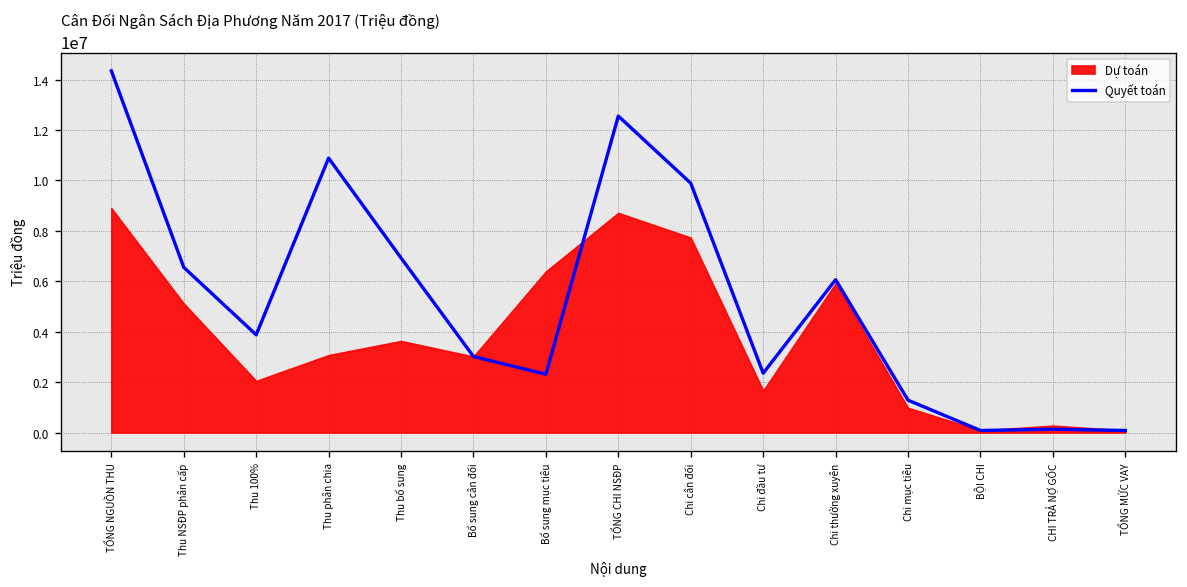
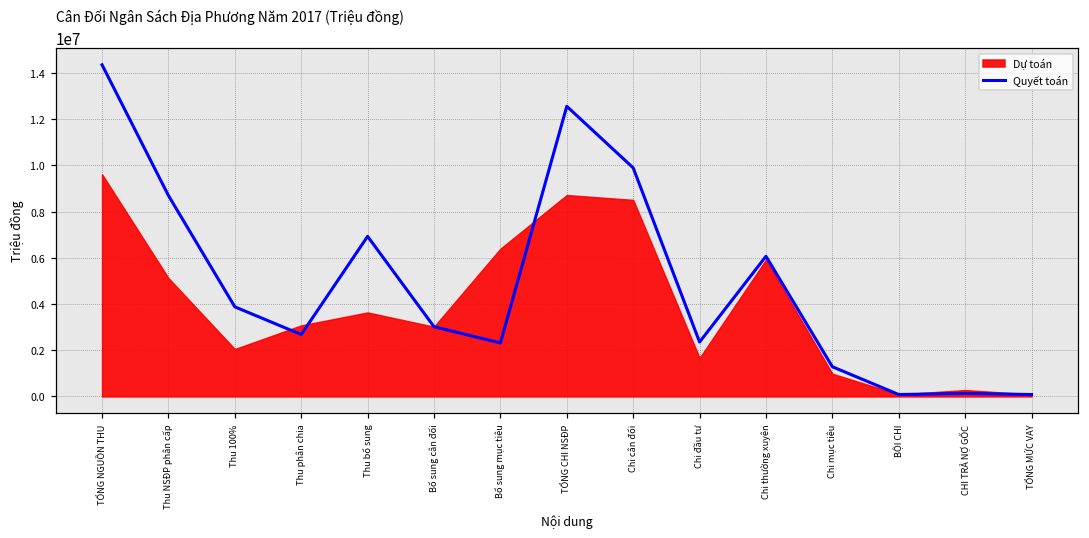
Dự toán, TỔNG NGUỒN THU: 8900000 -> 9600000
Quyết toán, Thu NSĐP phân cấp: 6600000 -> 8700000
Quyết toán, Thu phân chia: 10900000 -> 2700000
Dự toán, Chi cân đối: 7700000 -> 8500000
